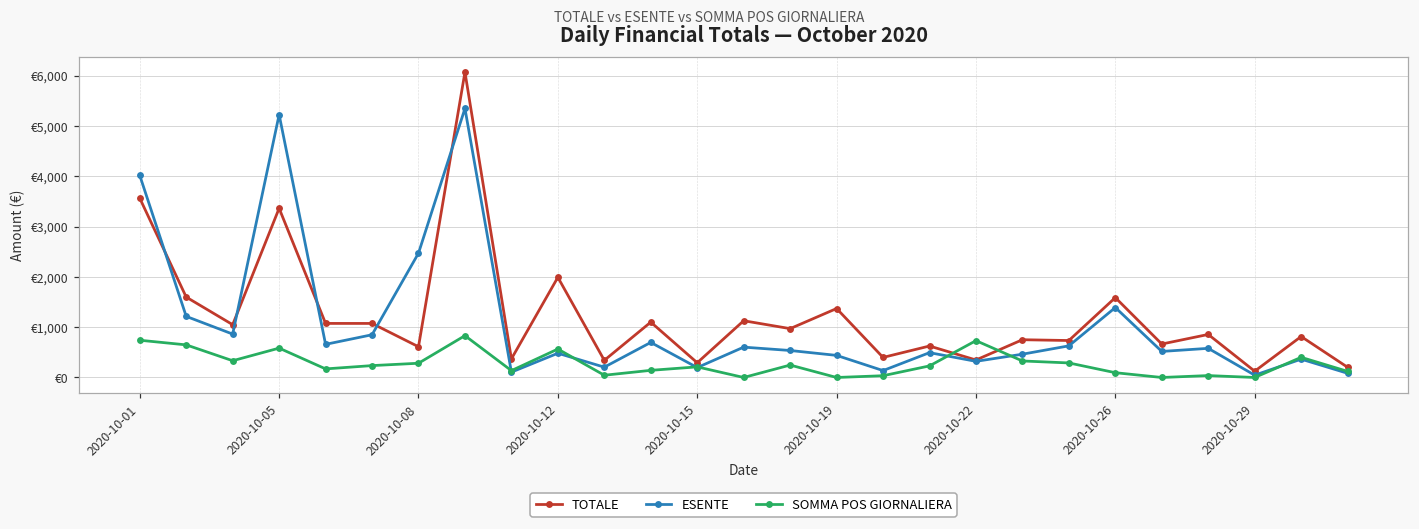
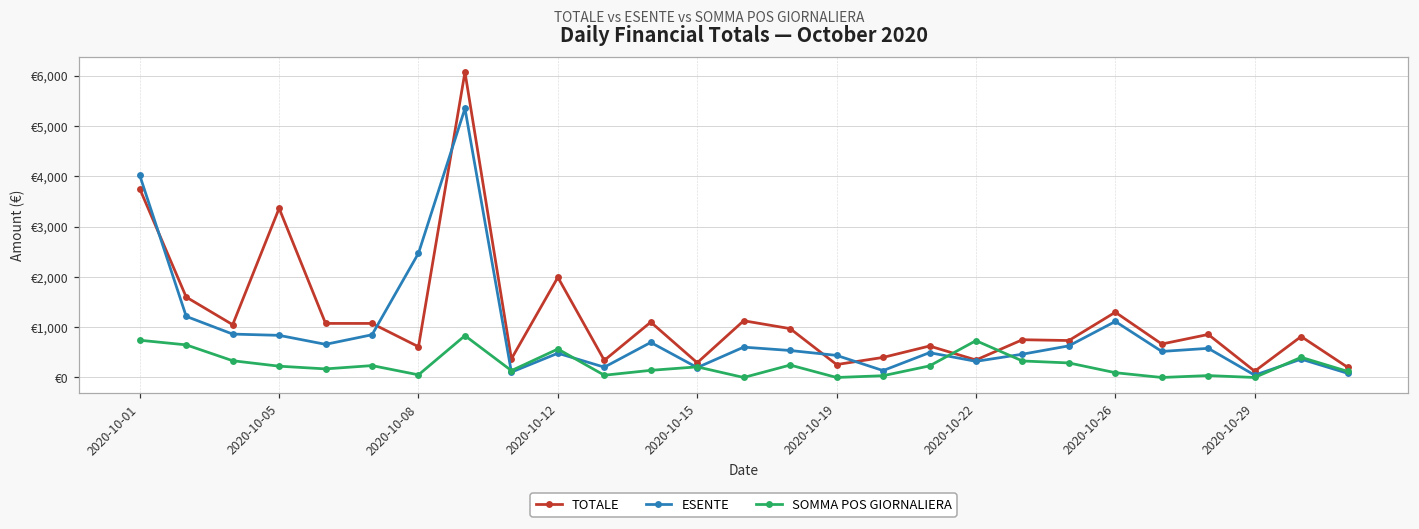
TOTALE, 2020-10-01: €3,600 -> €3,800
ESENTE, 2020-10-05: €5,200 -> €800
SOMMA POS GIORNALIERA, 2020-10-05: €600 -> €200
SOMMA POS GIORNALIERA, 2020-10-08: €300 -> €100
TOTALE, 2020-10-19: €1,400 -> €300
TOTALE, 2020-10-26: €1,600 -> €1,300
ESENTE, 2020-10-26: €1,400 -> €1,100
